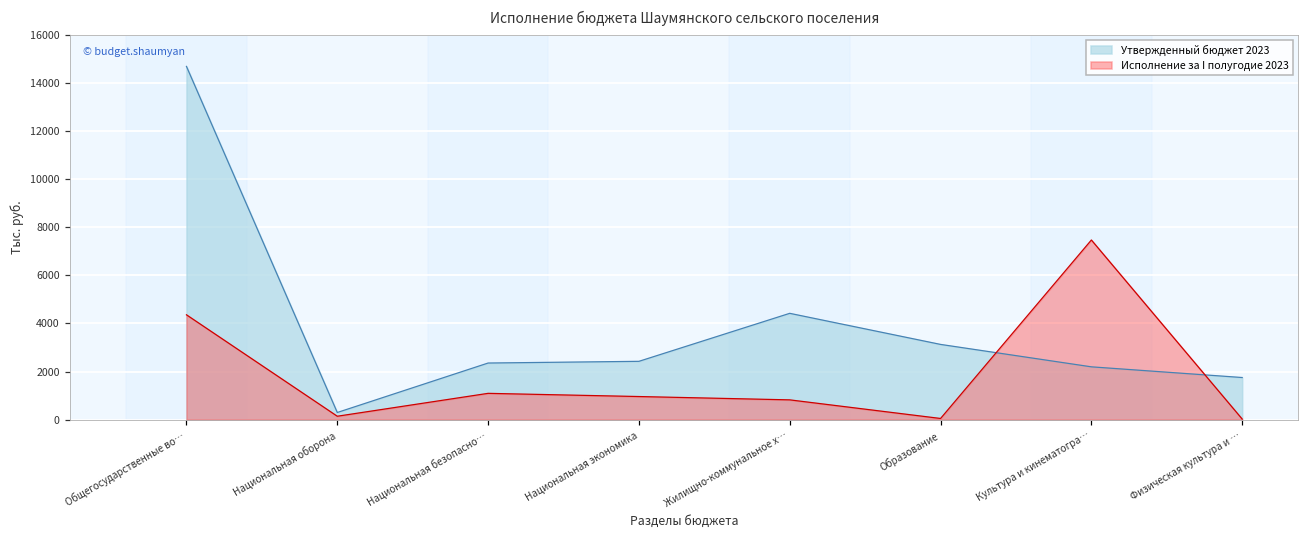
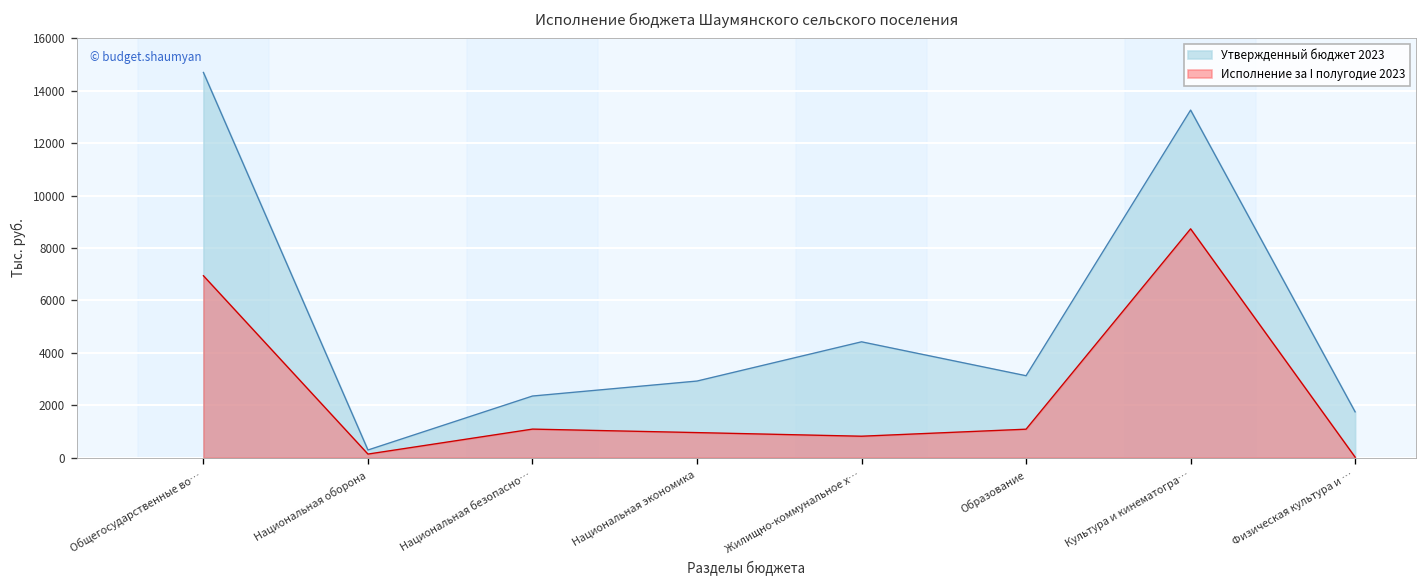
Исполнение за I полугодие 2023, Общегосударственные во…: 4400 -> 6900
Утвержденный бюджет 2023, Национальная экономика: 2400 -> 2900
Исполнение за I полугодие 2023, Образование: 0 -> 1100
Утвержденный бюджет 2023, Культура и кинематогра…: 2200 -> 13300
Исполнение за I полугодие 2023, Культура и кинематогра…: 7500 -> 8700
